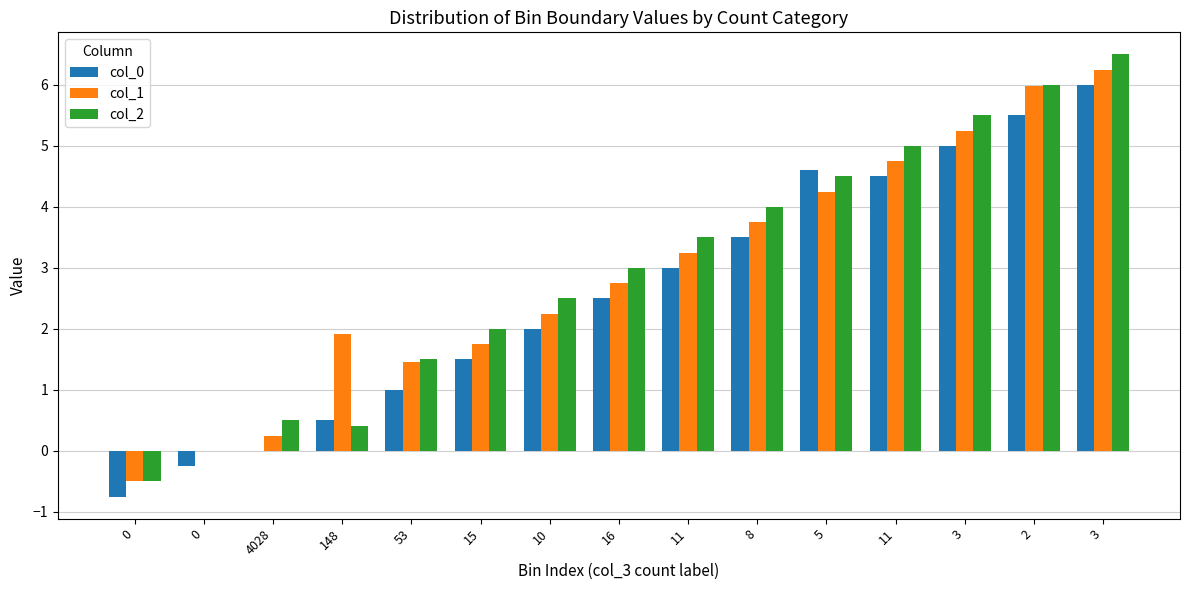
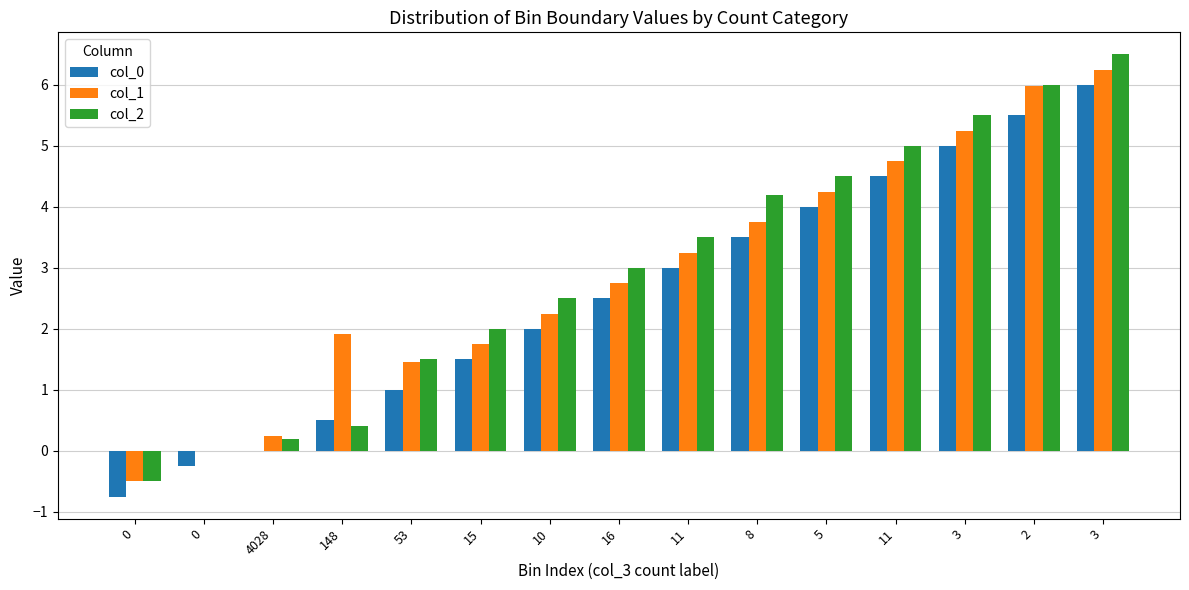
col_2, 4028: 0.5 -> 0.2
col_2, 8: 4.0 -> 4.2
col_0, 5: 4.6 -> 4.0
